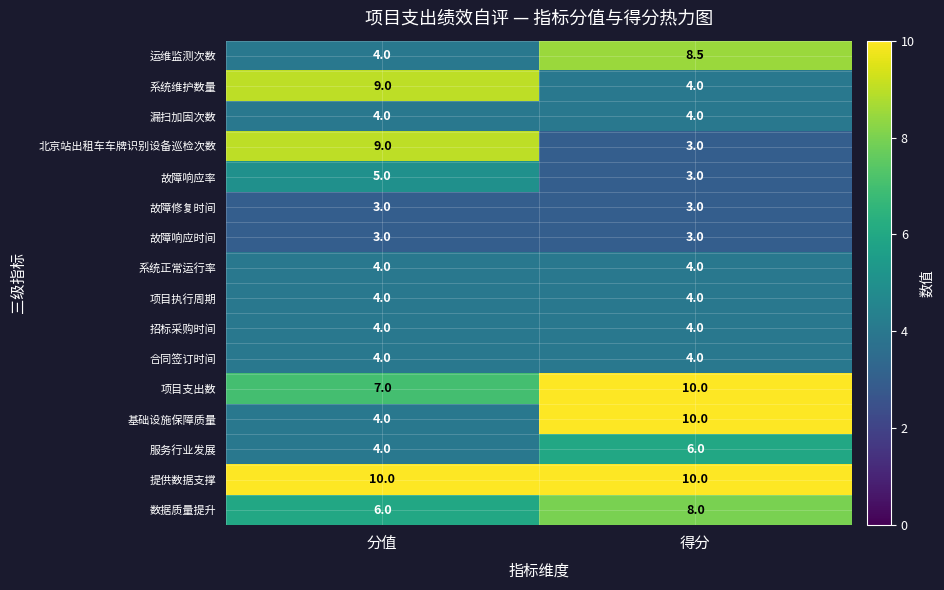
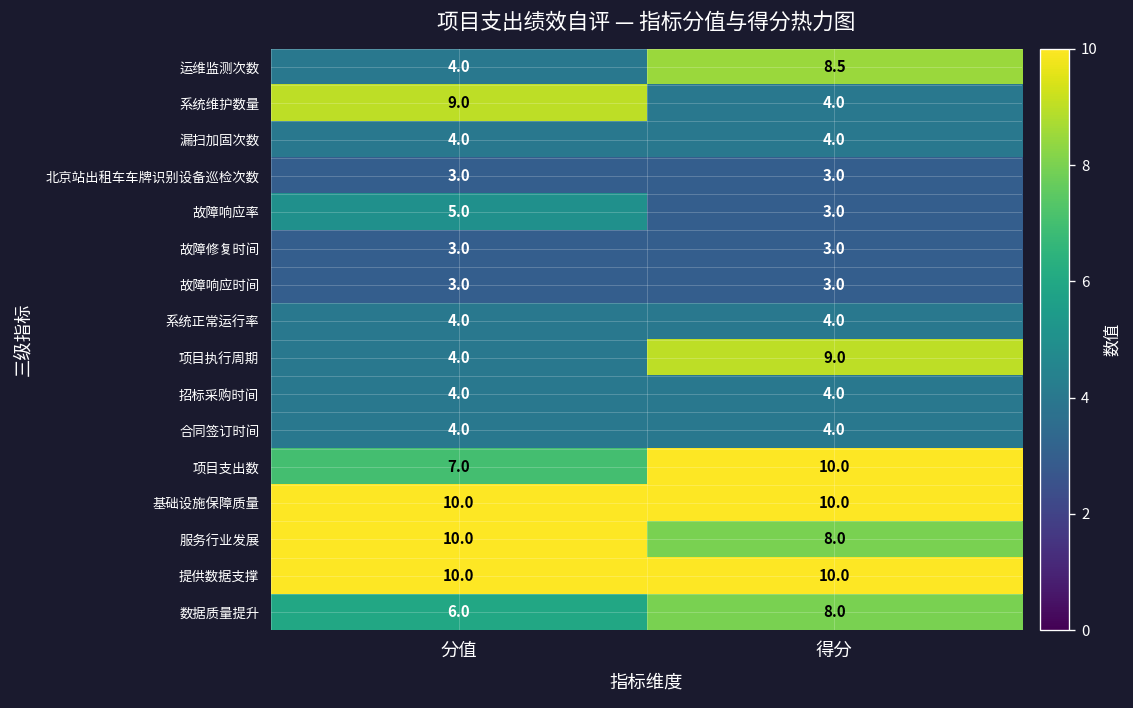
北京站出租车车牌识别设备巡检次数, 分值: 9.0 -> 3.0
项目执行周期, 得分: 4.0 -> 9.0
基础设施保障质量, 分值: 4.0 -> 10.0
服务行业发展, 分值: 4.0 -> 10.0
服务行业发展, 得分: 6.0 -> 8.0
